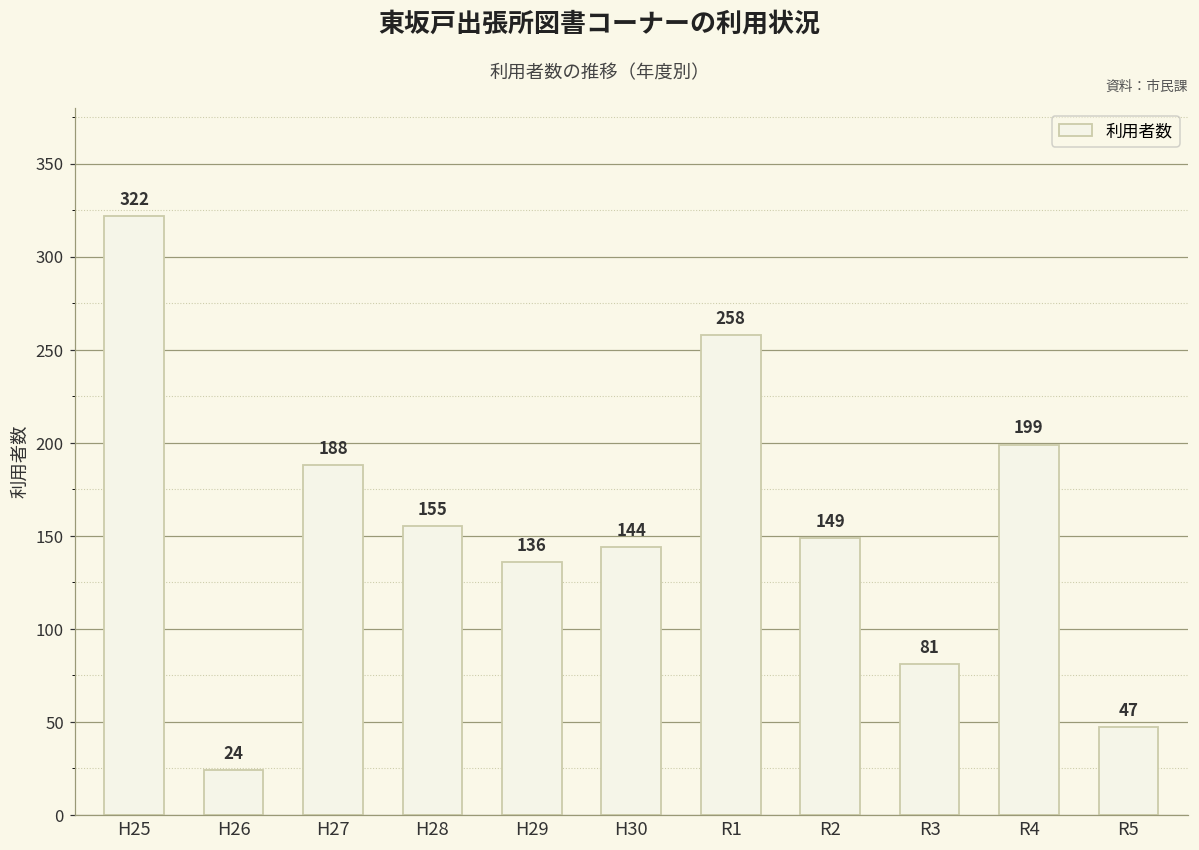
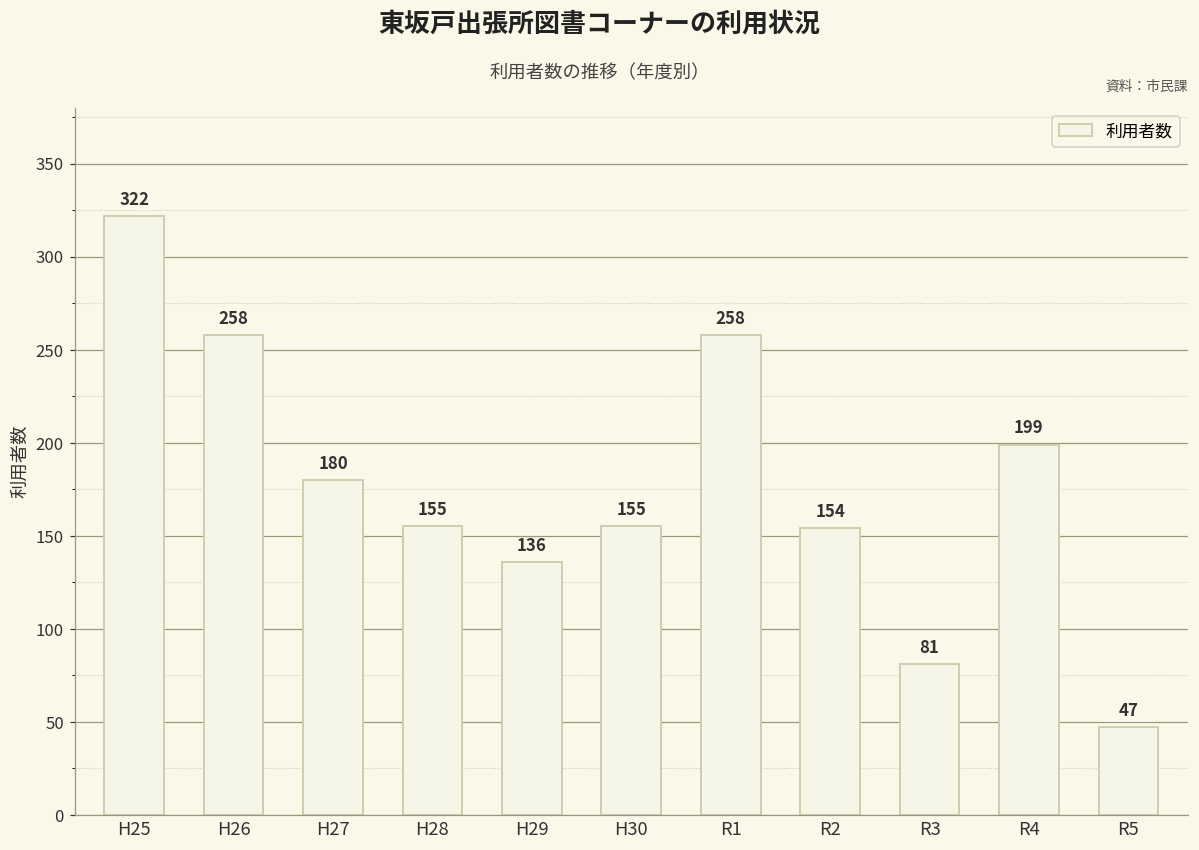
H26: 24 -> 258
H27: 188 -> 180
H30: 144 -> 155
R2: 149 -> 154
